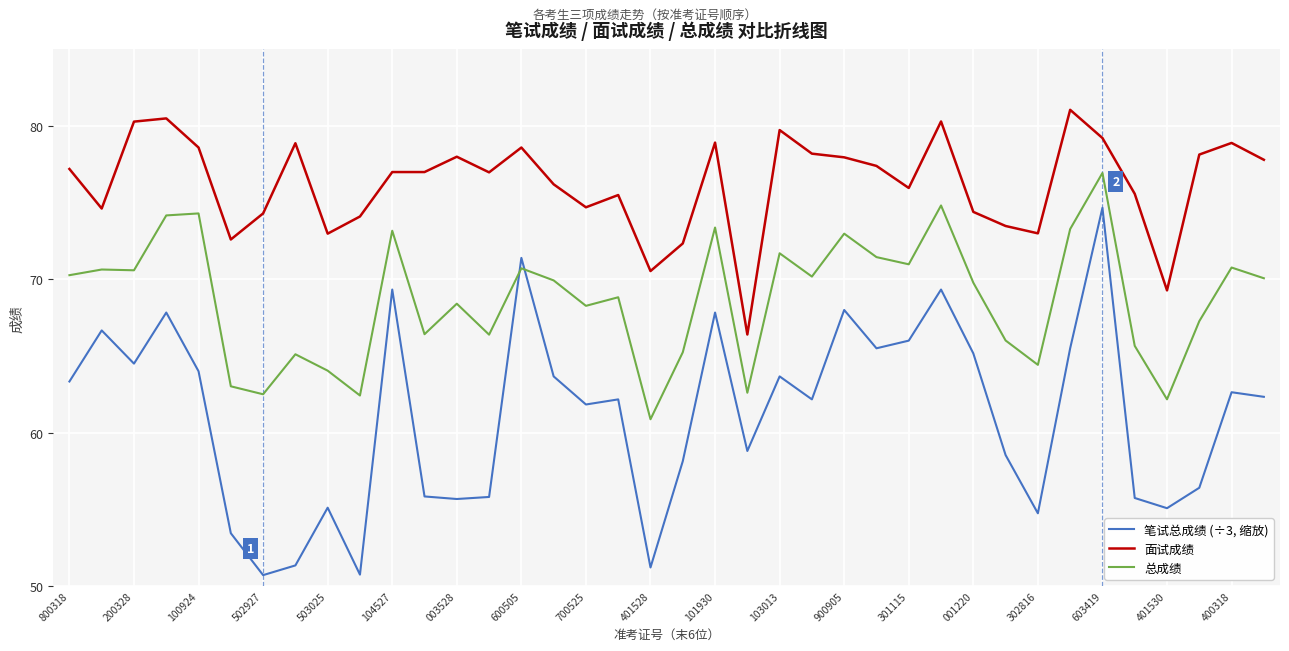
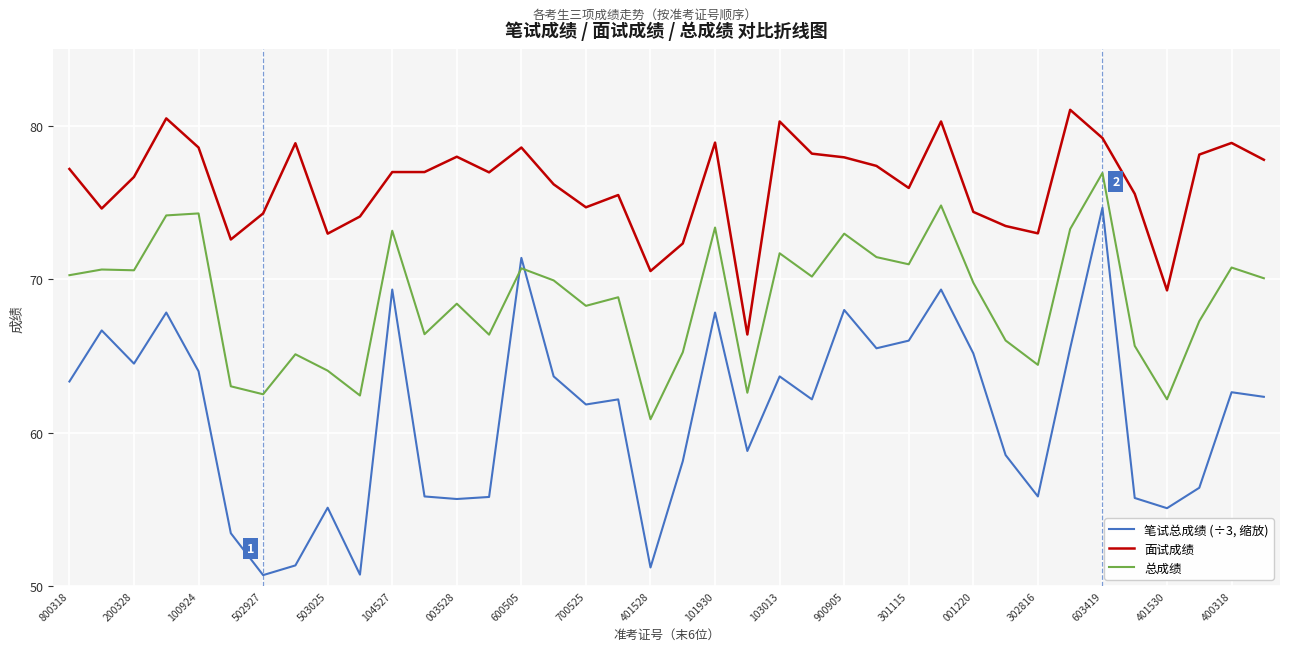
面试成绩, 200328: 80.3 -> 76.7
面试成绩, 103013: 79.7 -> 80.3
笔试总成绩 (÷3, 缩放), 302816: 54.7 -> 55.8
